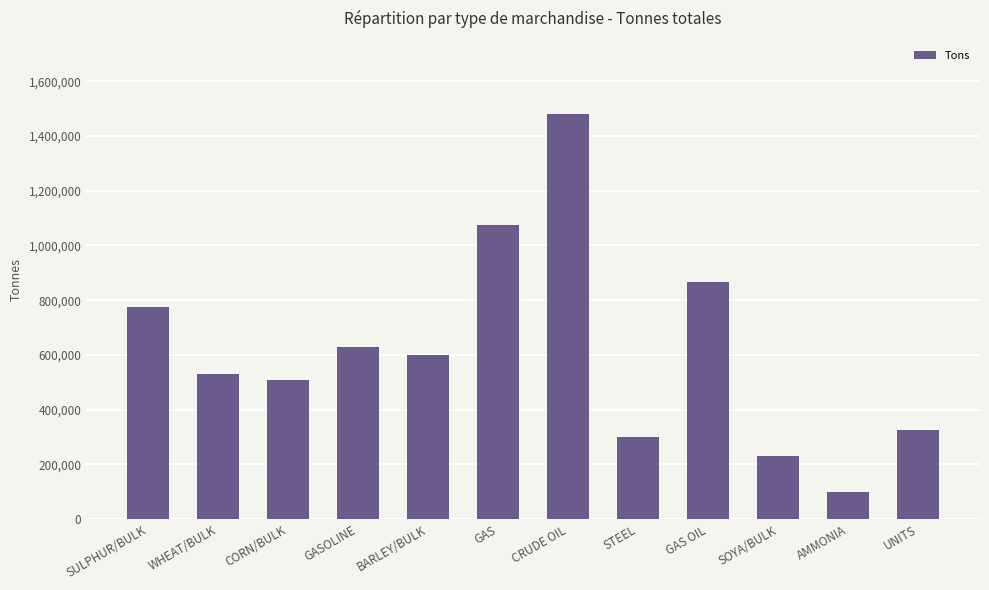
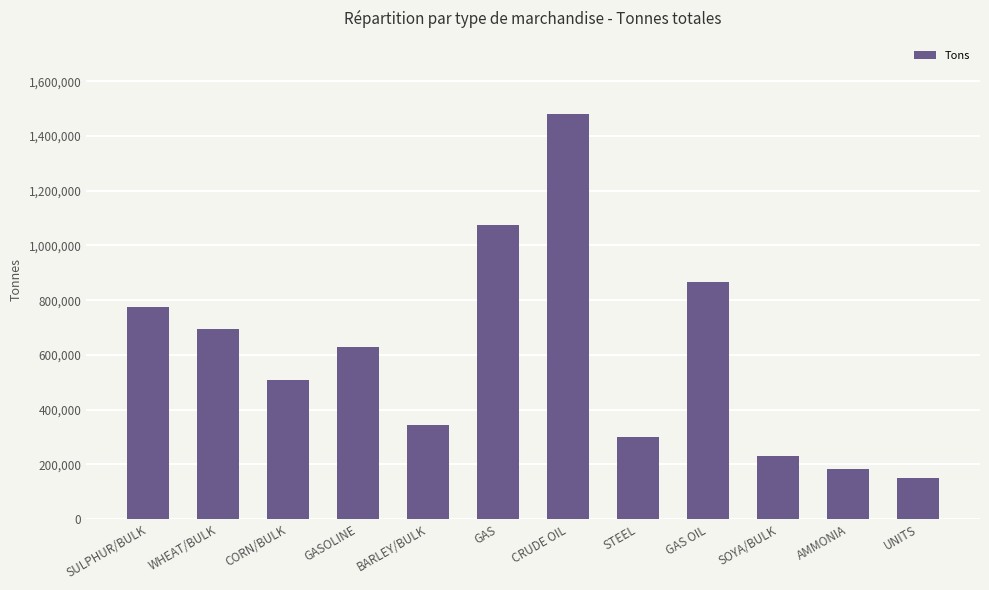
WHEAT/BULK: 530,000 -> 690,000
BARLEY/BULK: 600,000 -> 350,000
AMMONIA: 100,000 -> 180,000
UNITS: 330,000 -> 150,000
